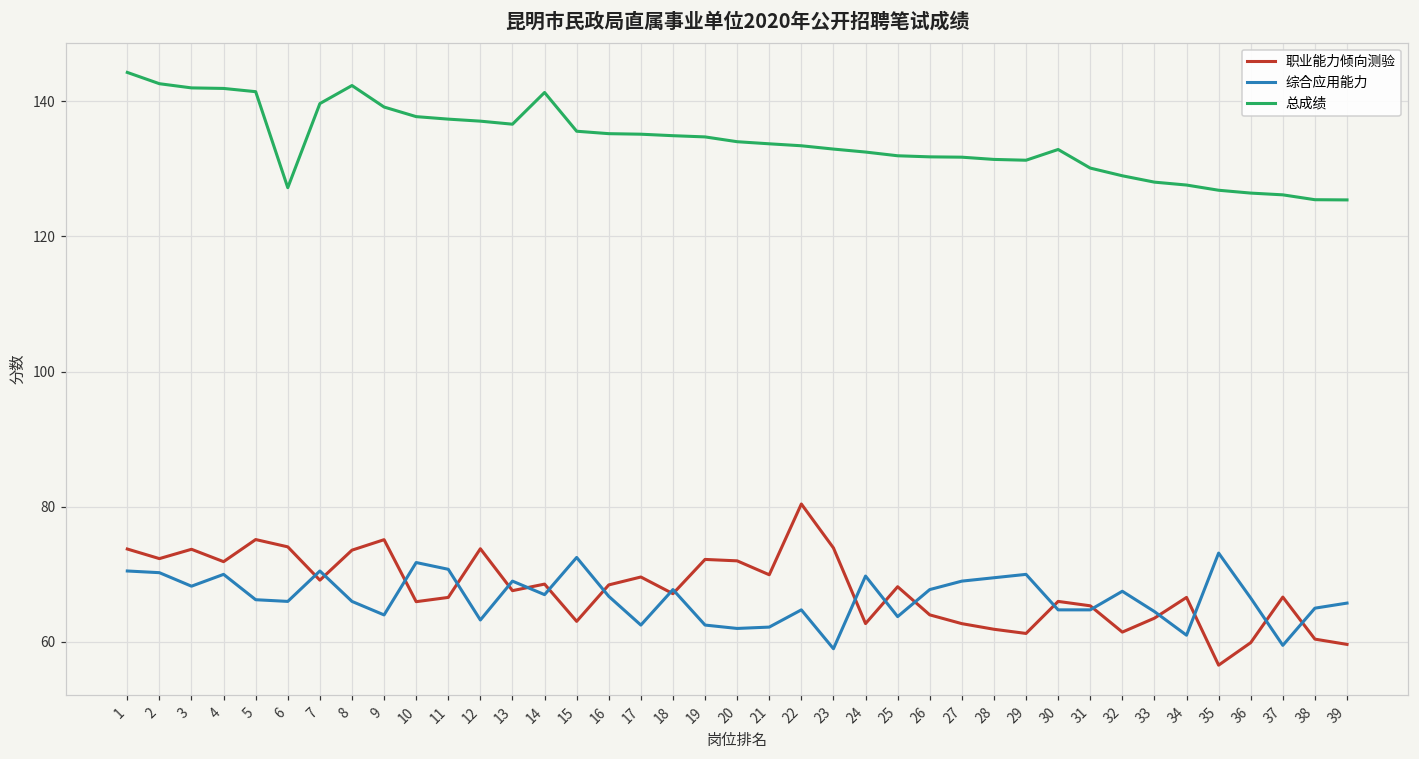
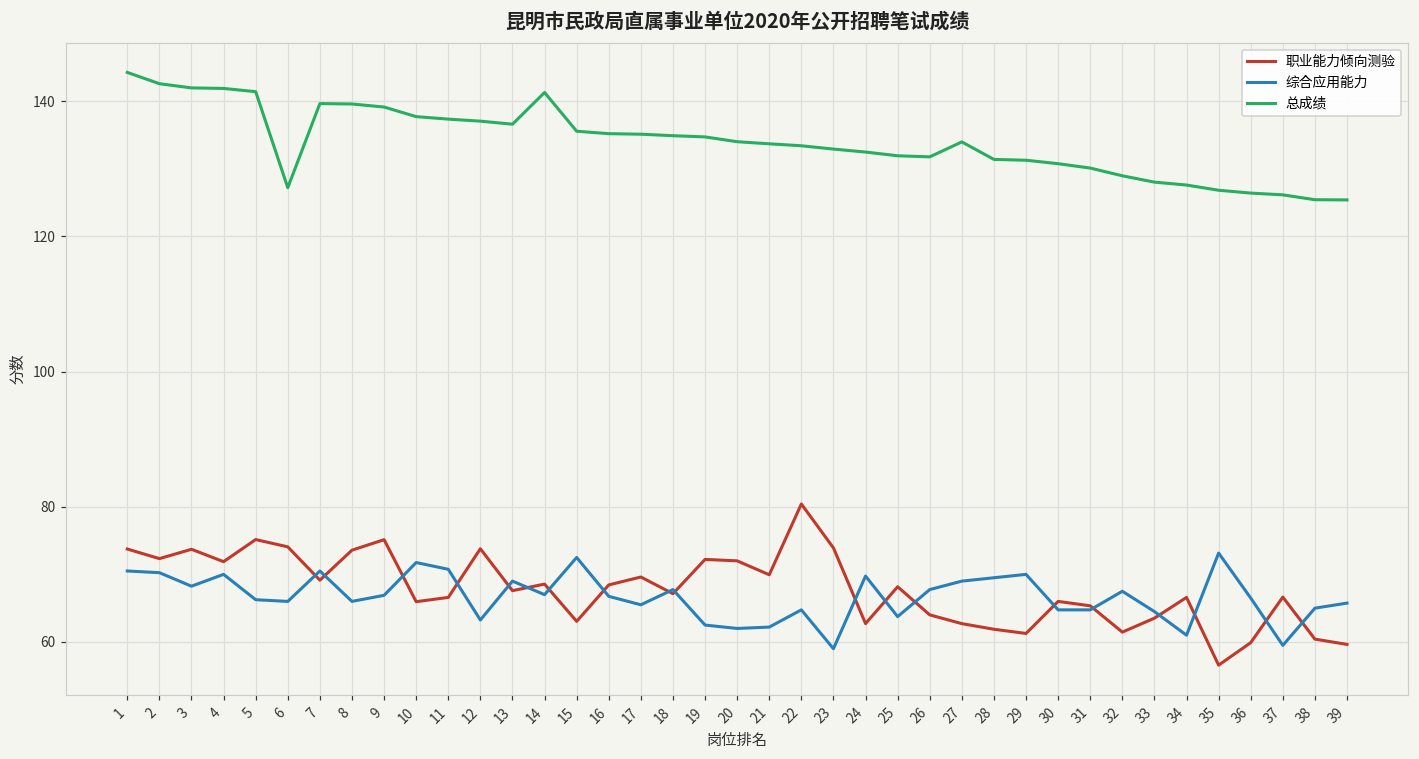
总成绩, 8: 142 -> 140
综合应用能力, 9: 64 -> 67
综合应用能力, 17: 63 -> 66
总成绩, 27: 132 -> 134
总成绩, 30: 133 -> 131
